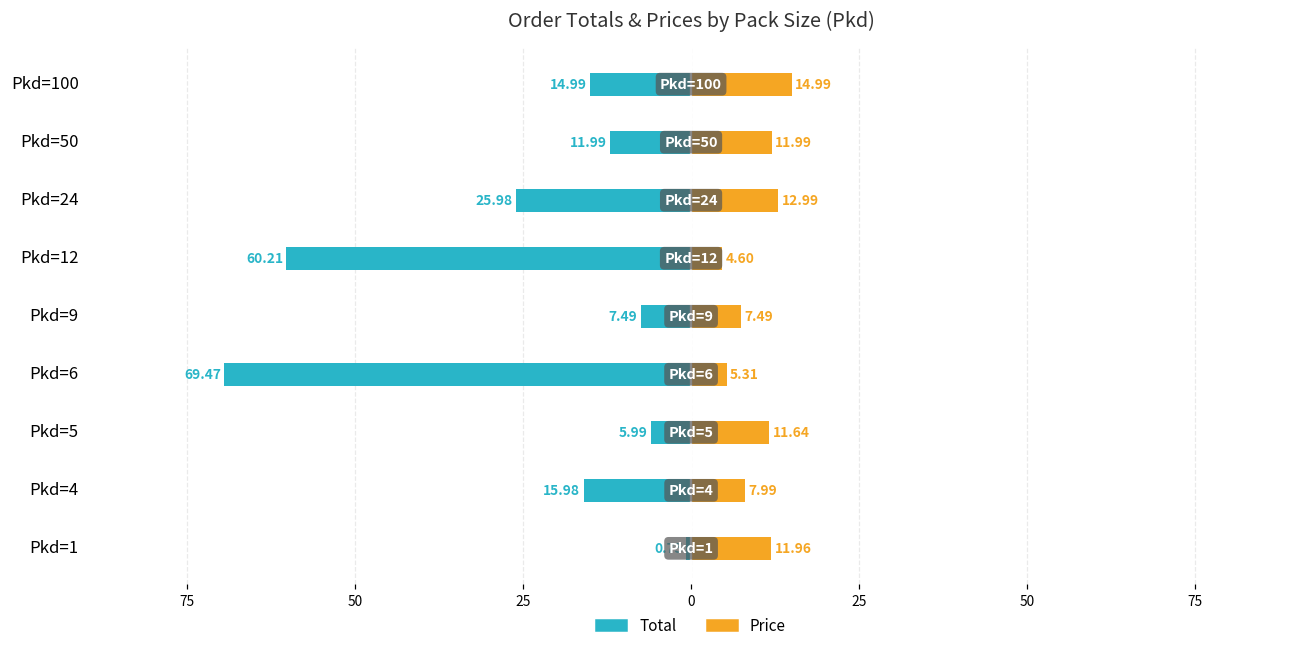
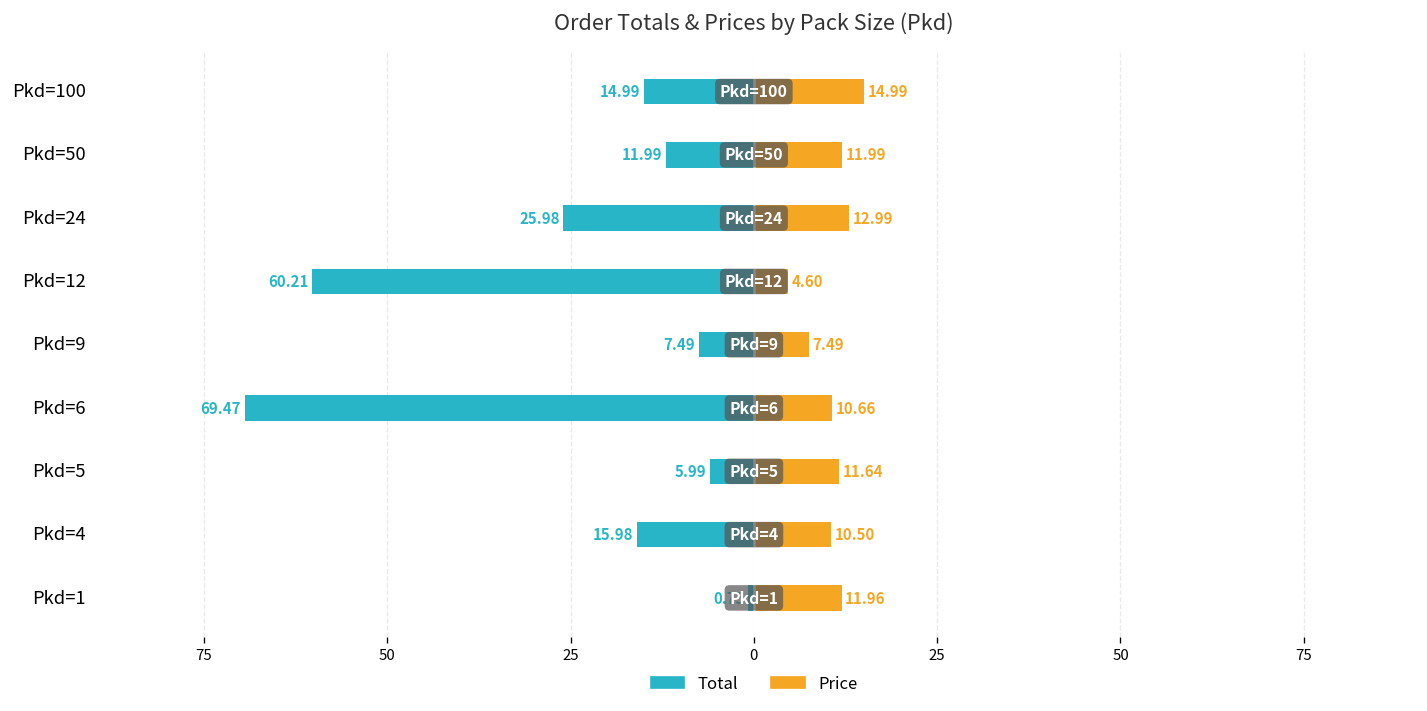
Price, Pkd=6: 5.31 -> 10.66
Price, Pkd=4: 7.99 -> 10.50
